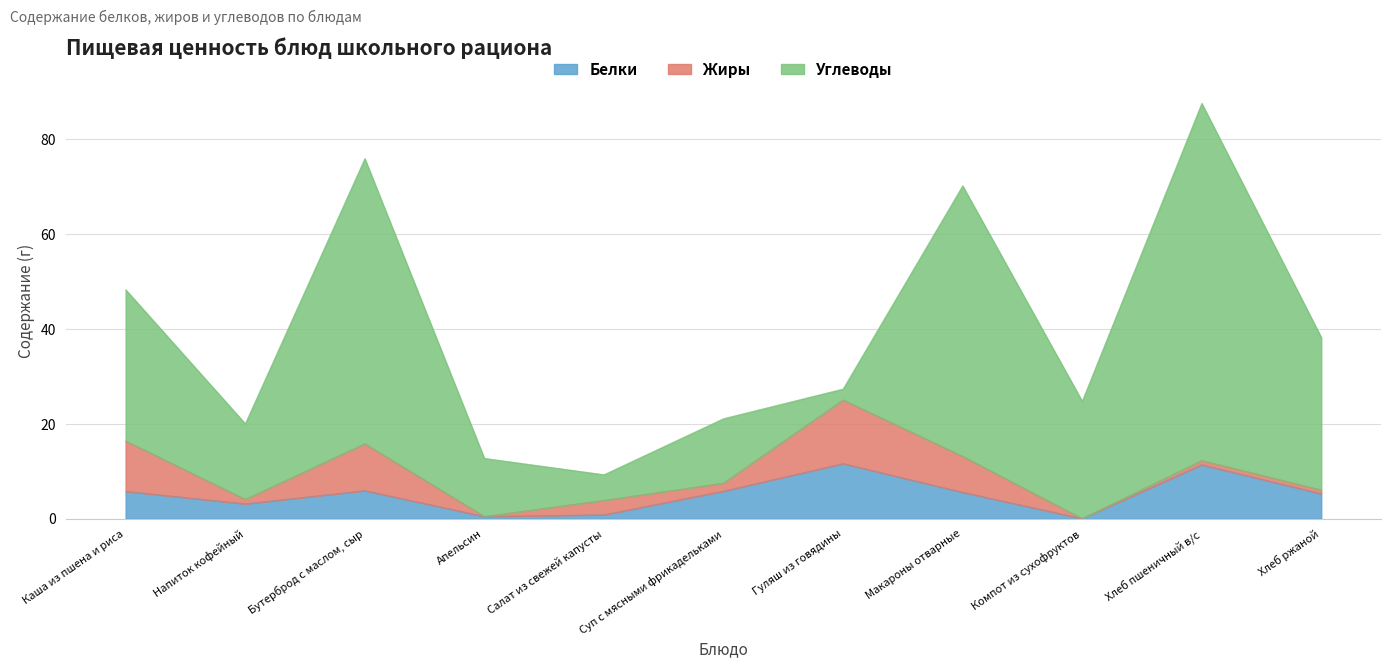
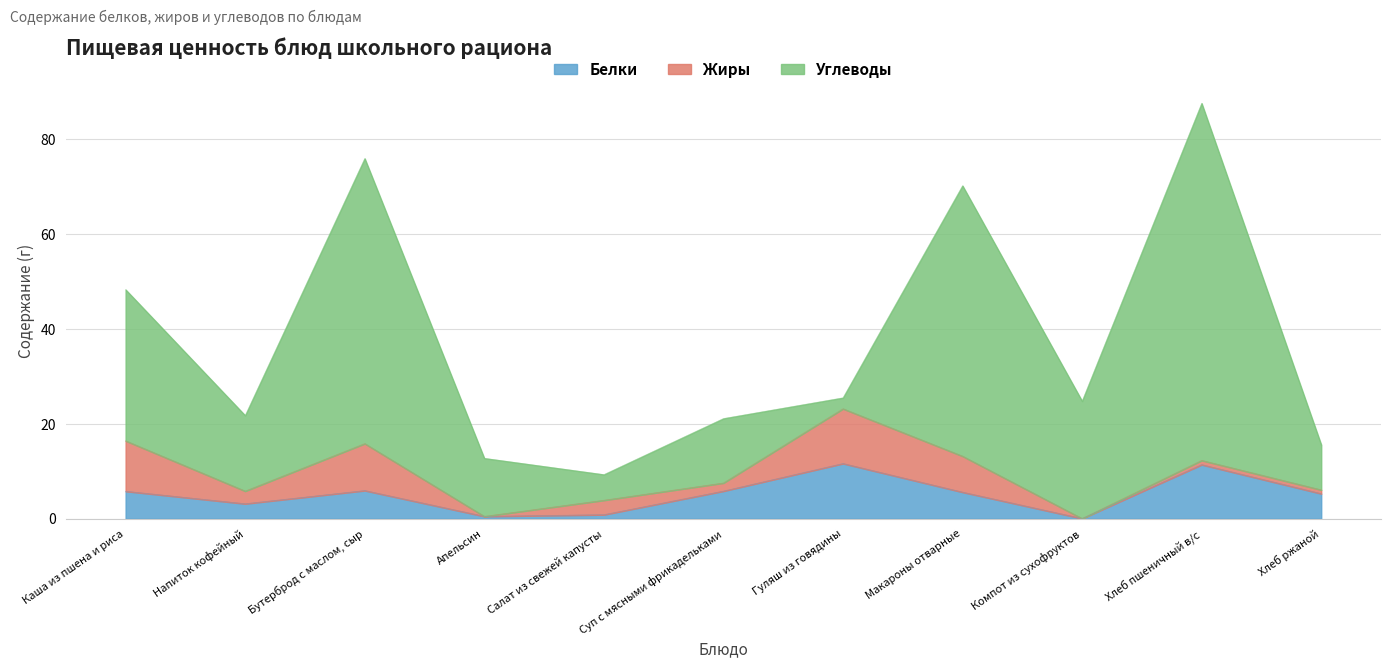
Жиры, Напиток кофейный: 1 -> 3
Жиры, Гуляш из говядины: 13 -> 12
Углеводы, Хлеб ржаной: 32 -> 10
